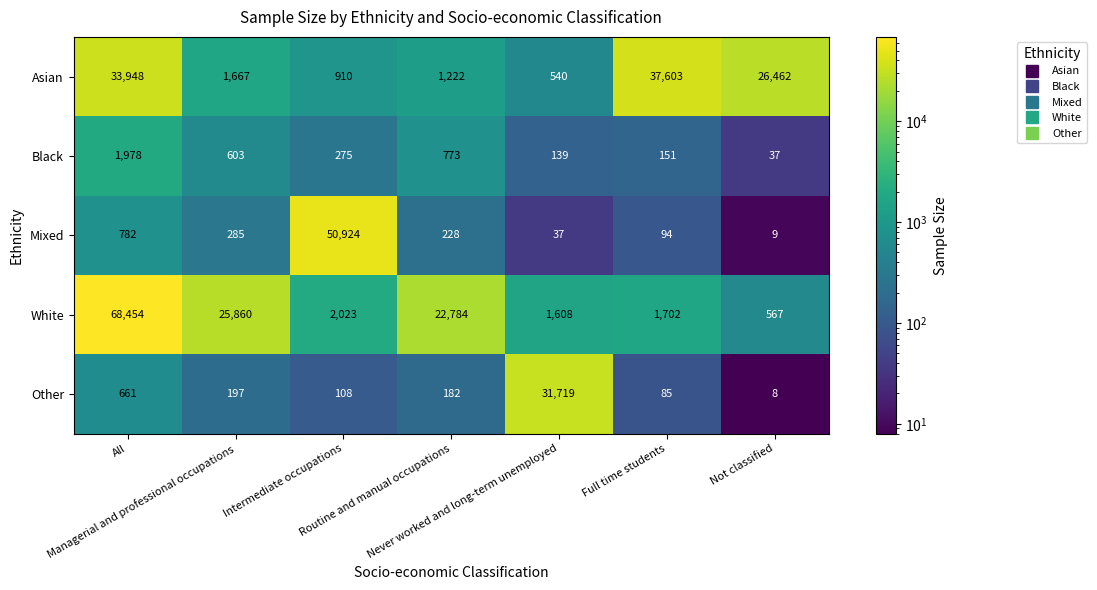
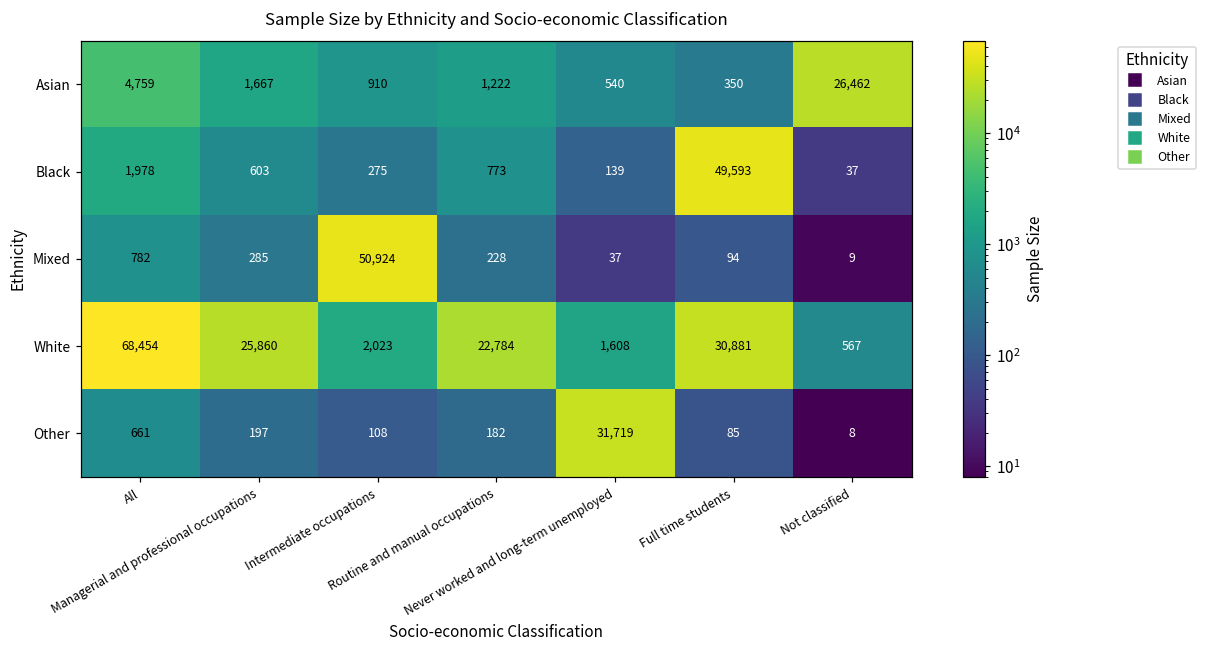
Asian, All: 33,948 -> 4,759
Asian, Full time students: 37,603 -> 350
Black, Full time students: 151 -> 49,593
White, Full time students: 1,702 -> 30,881
